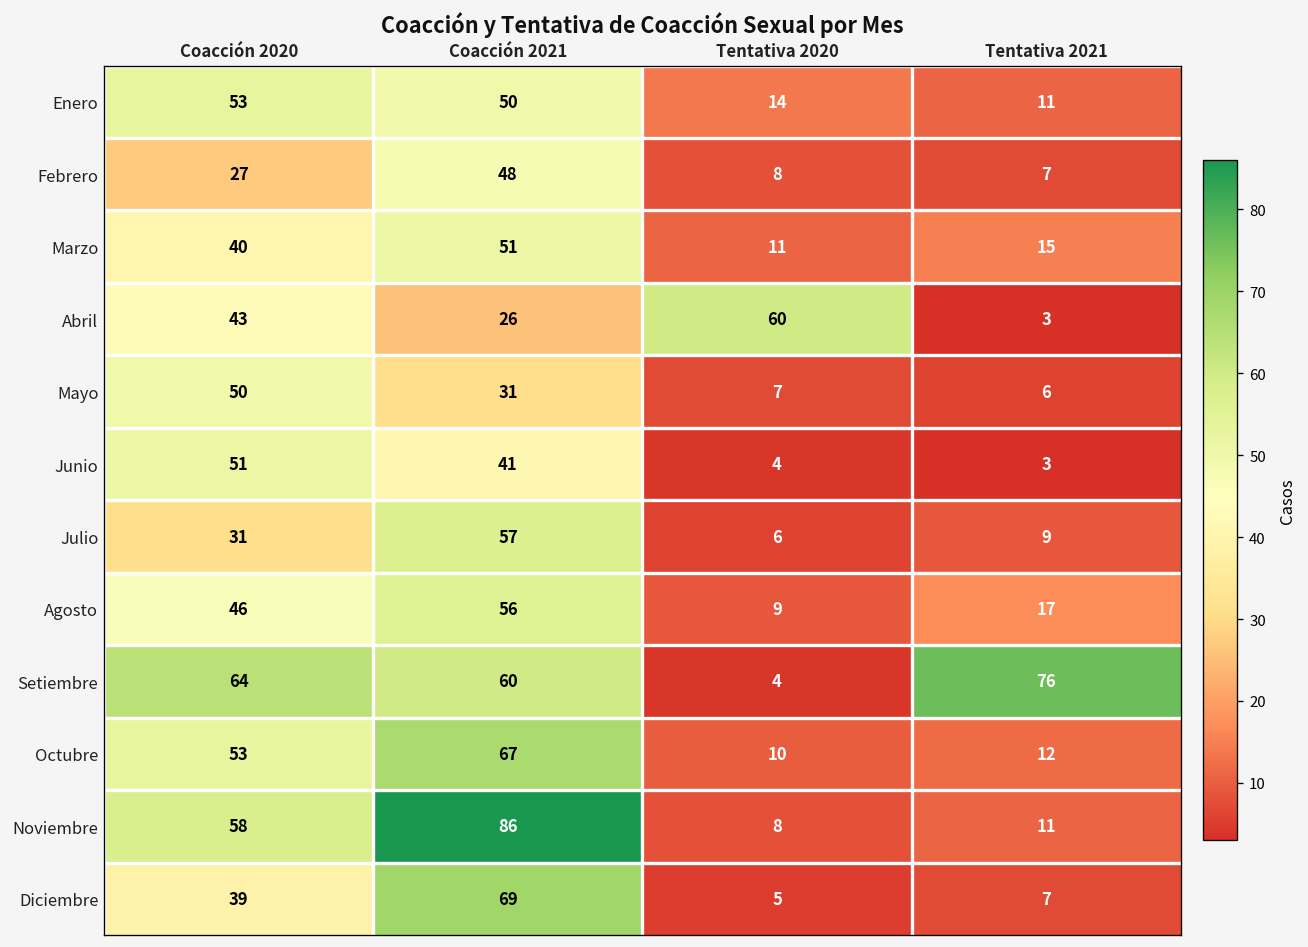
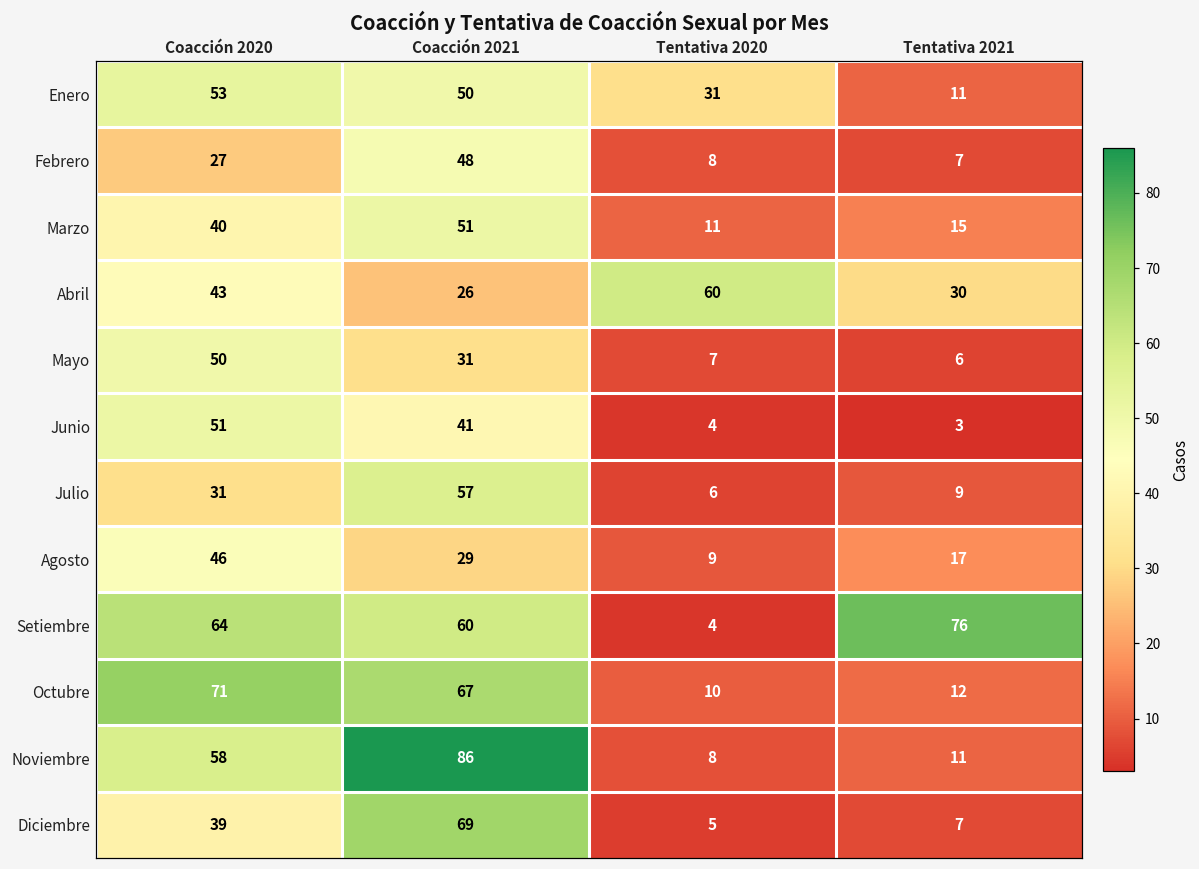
Enero, Tentativa 2020: 14 -> 31
Abril, Tentativa 2021: 3 -> 30
Agosto, Coacción 2021: 56 -> 29
Octubre, Coacción 2020: 53 -> 71
